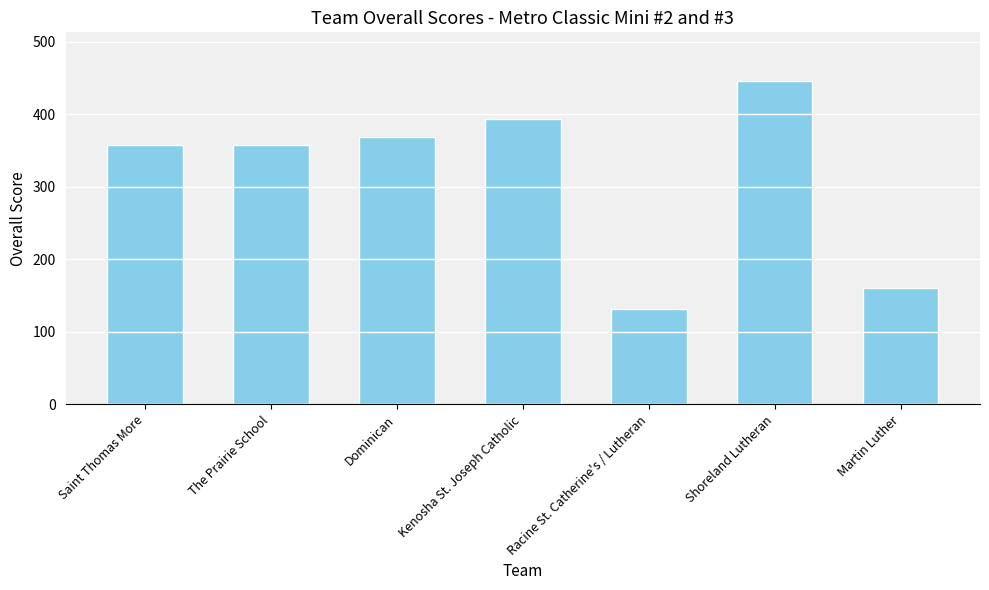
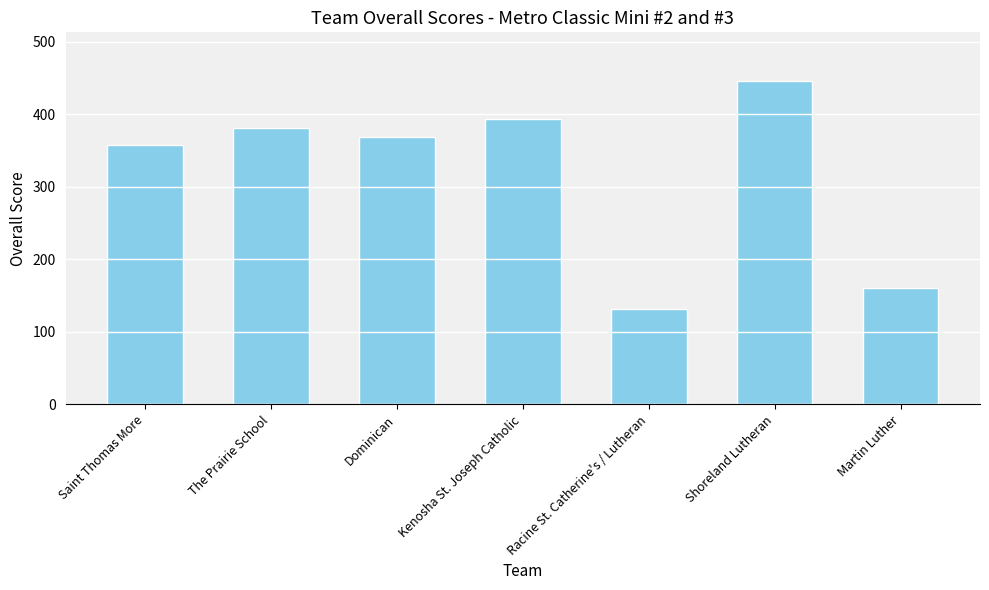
The Prairie School: 360 -> 380
